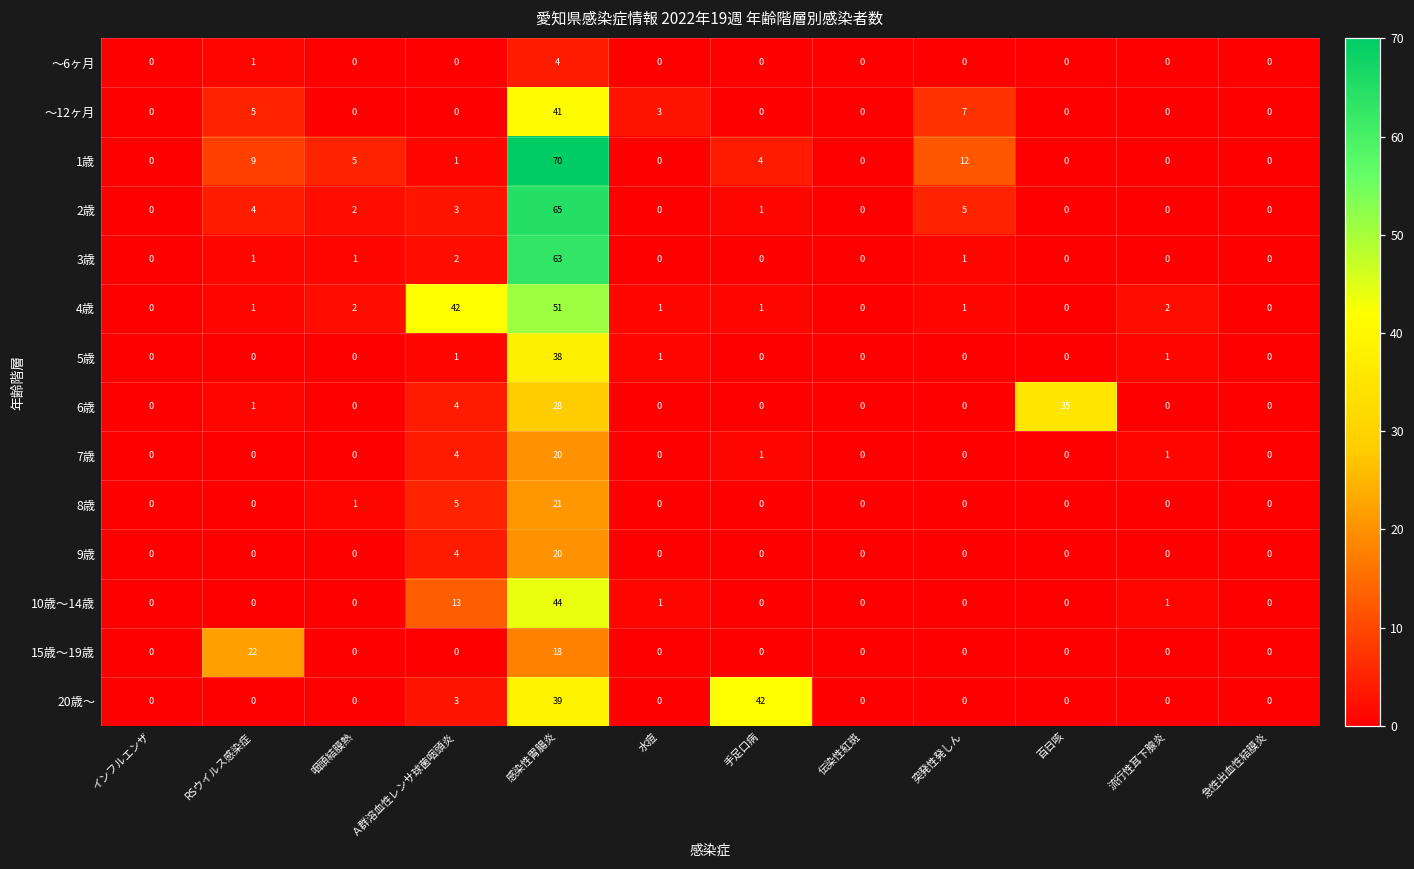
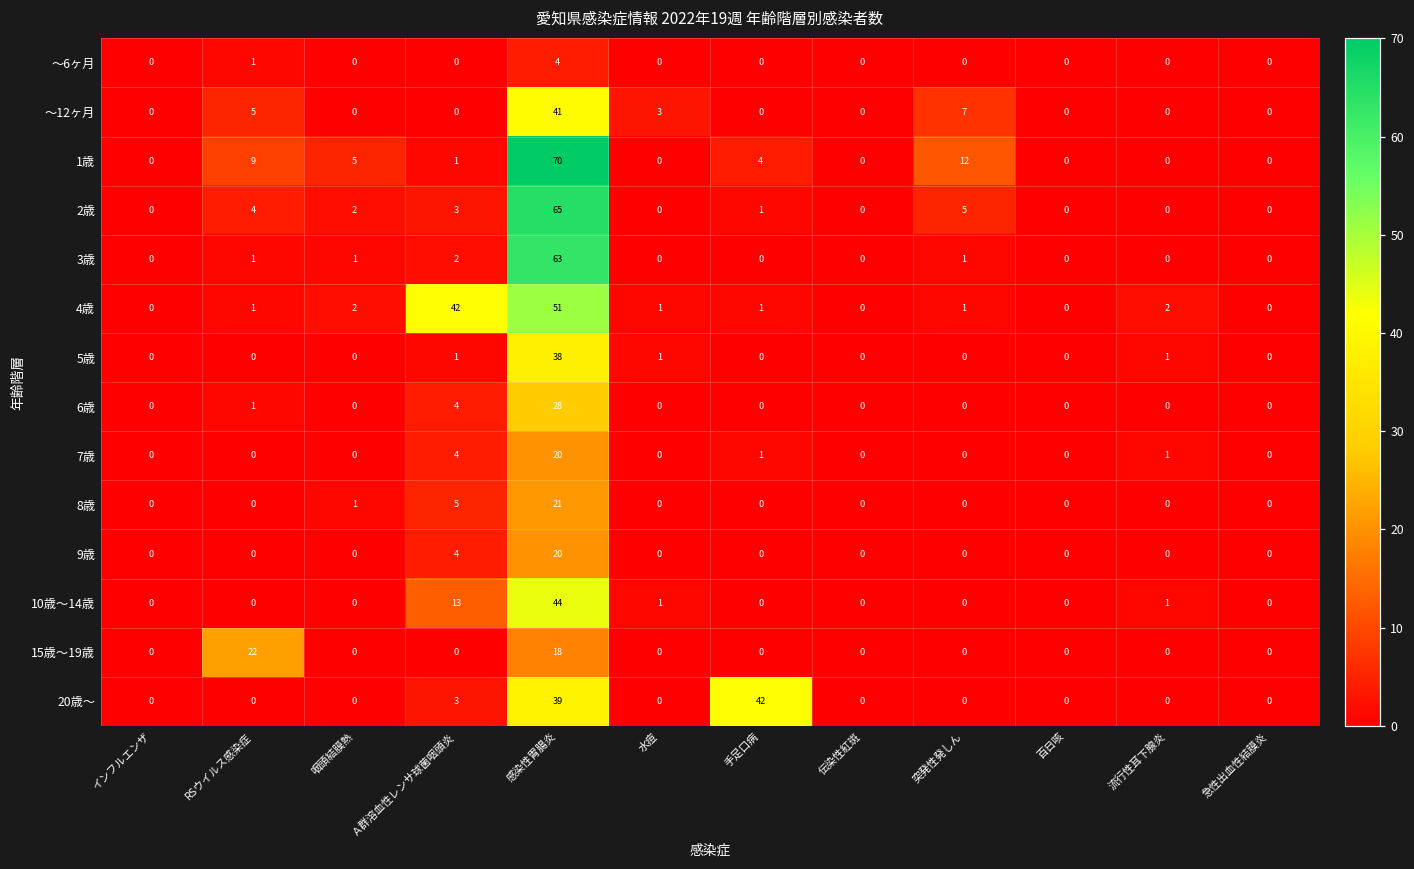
6歳, 百日咳: 35 -> 0
